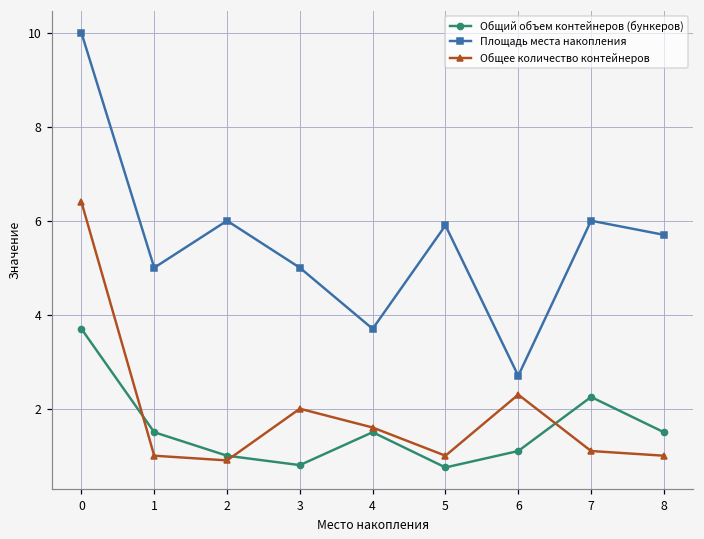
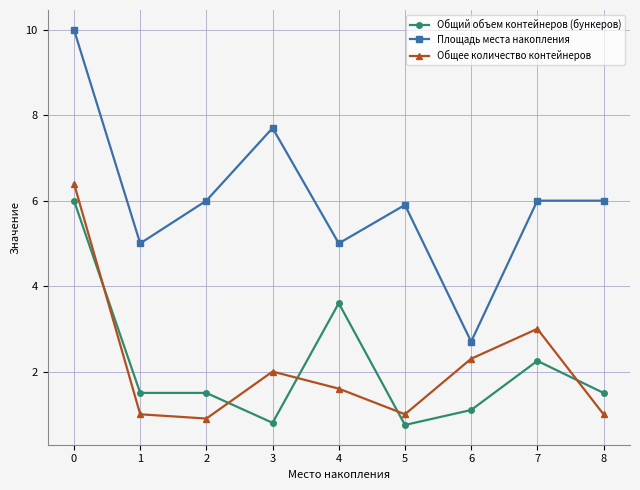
Общий объем контейнеров (бункеров), 0: 3.7 -> 6.0
Общий объем контейнеров (бункеров), 2: 1.0 -> 1.5
Площадь места накопления, 3: 5.0 -> 7.7
Общий объем контейнеров (бункеров), 4: 1.5 -> 3.6
Площадь места накопления, 4: 3.7 -> 5.0
Общее количество контейнеров, 7: 1.1 -> 3.0
Площадь места накопления, 8: 5.7 -> 6.0
